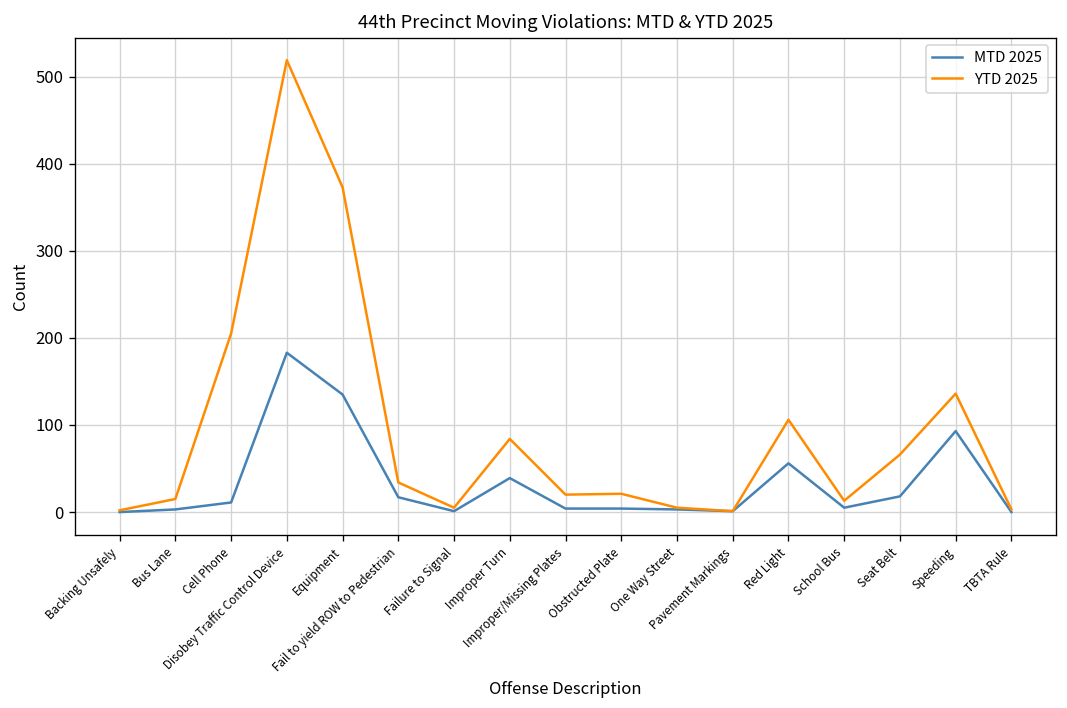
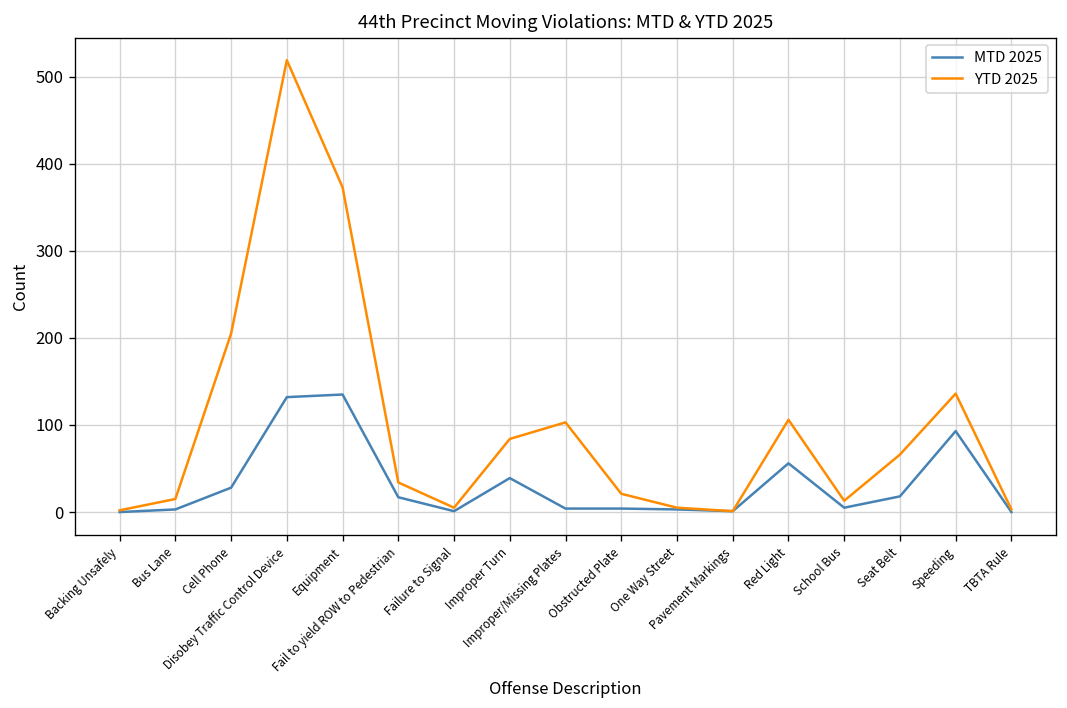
MTD 2025, Cell Phone: 10 -> 30
MTD 2025, Disobey Traffic Control Device: 180 -> 130
YTD 2025, Improper/Missing Plates: 20 -> 100
